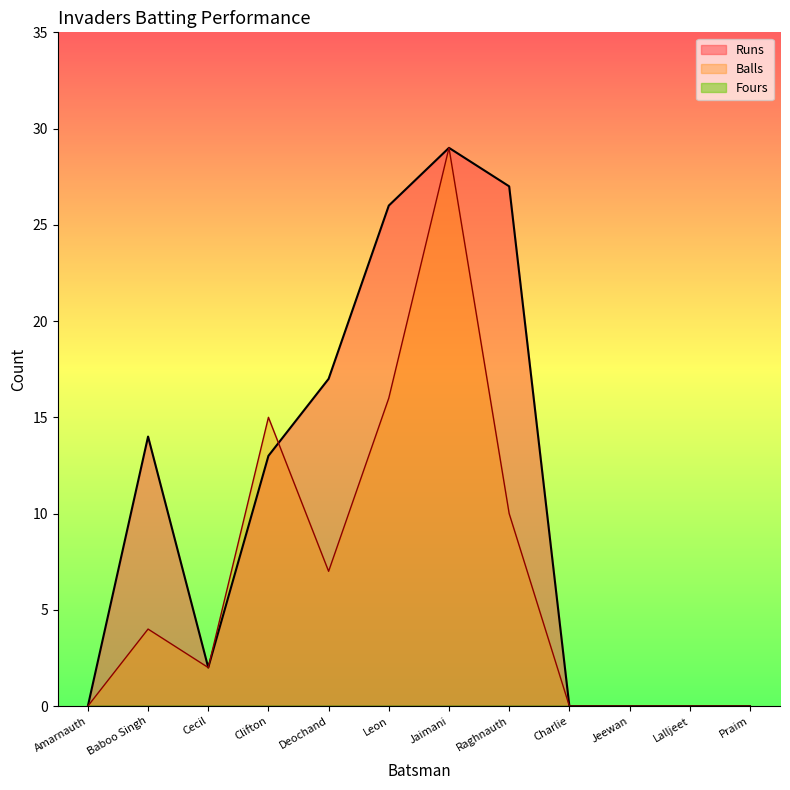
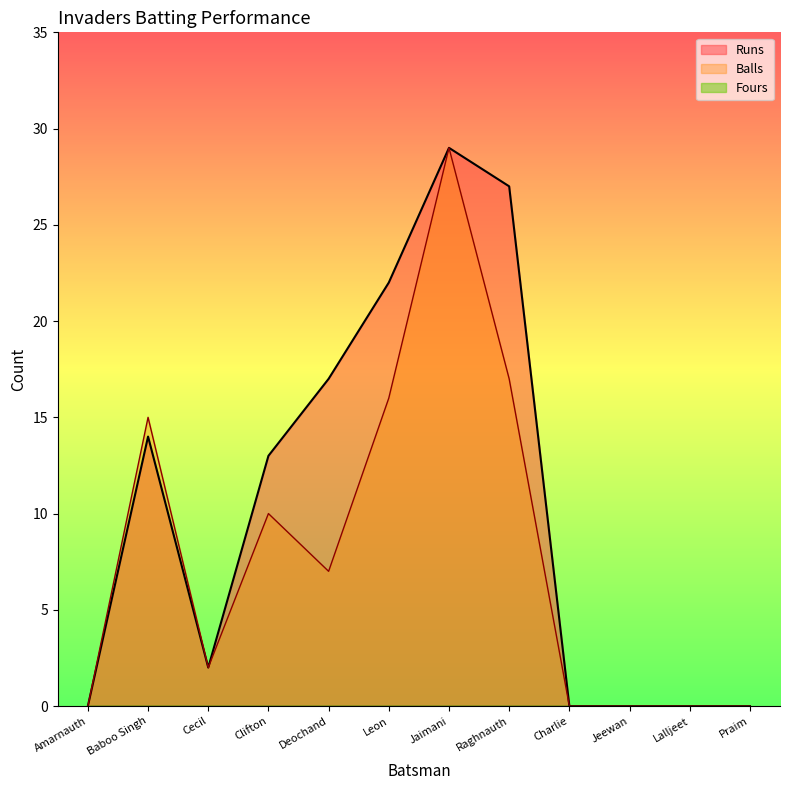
Balls, Baboo Singh: 4 -> 15
Balls, Clifton: 15 -> 10
Runs, Leon: 26 -> 22
Balls, Raghnauth: 10 -> 17
